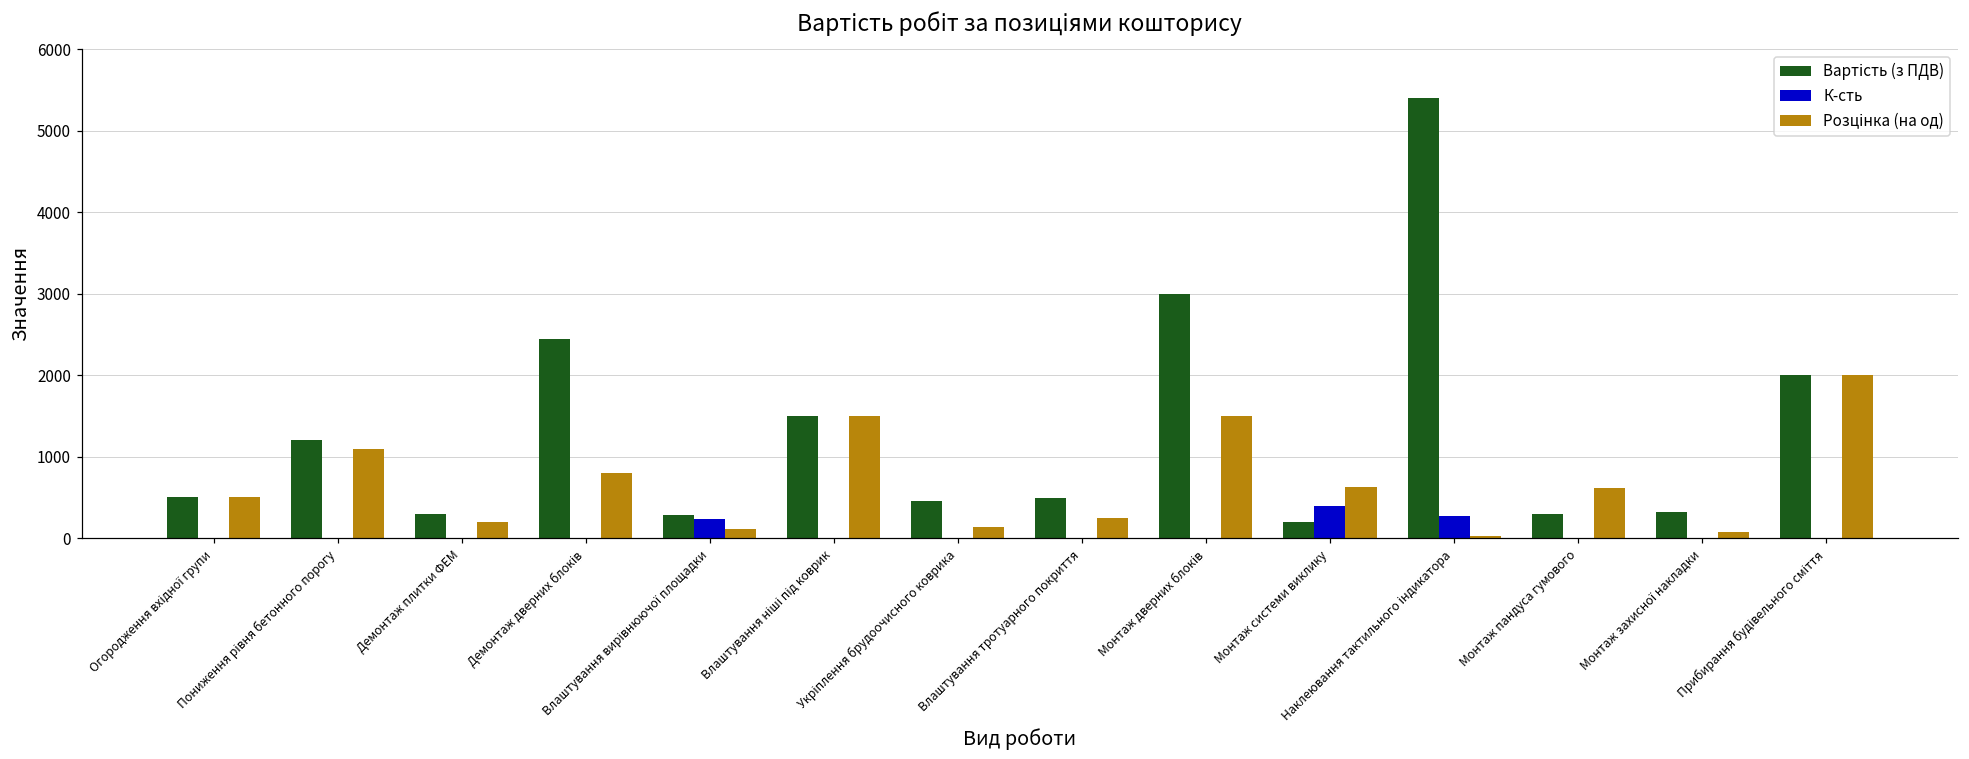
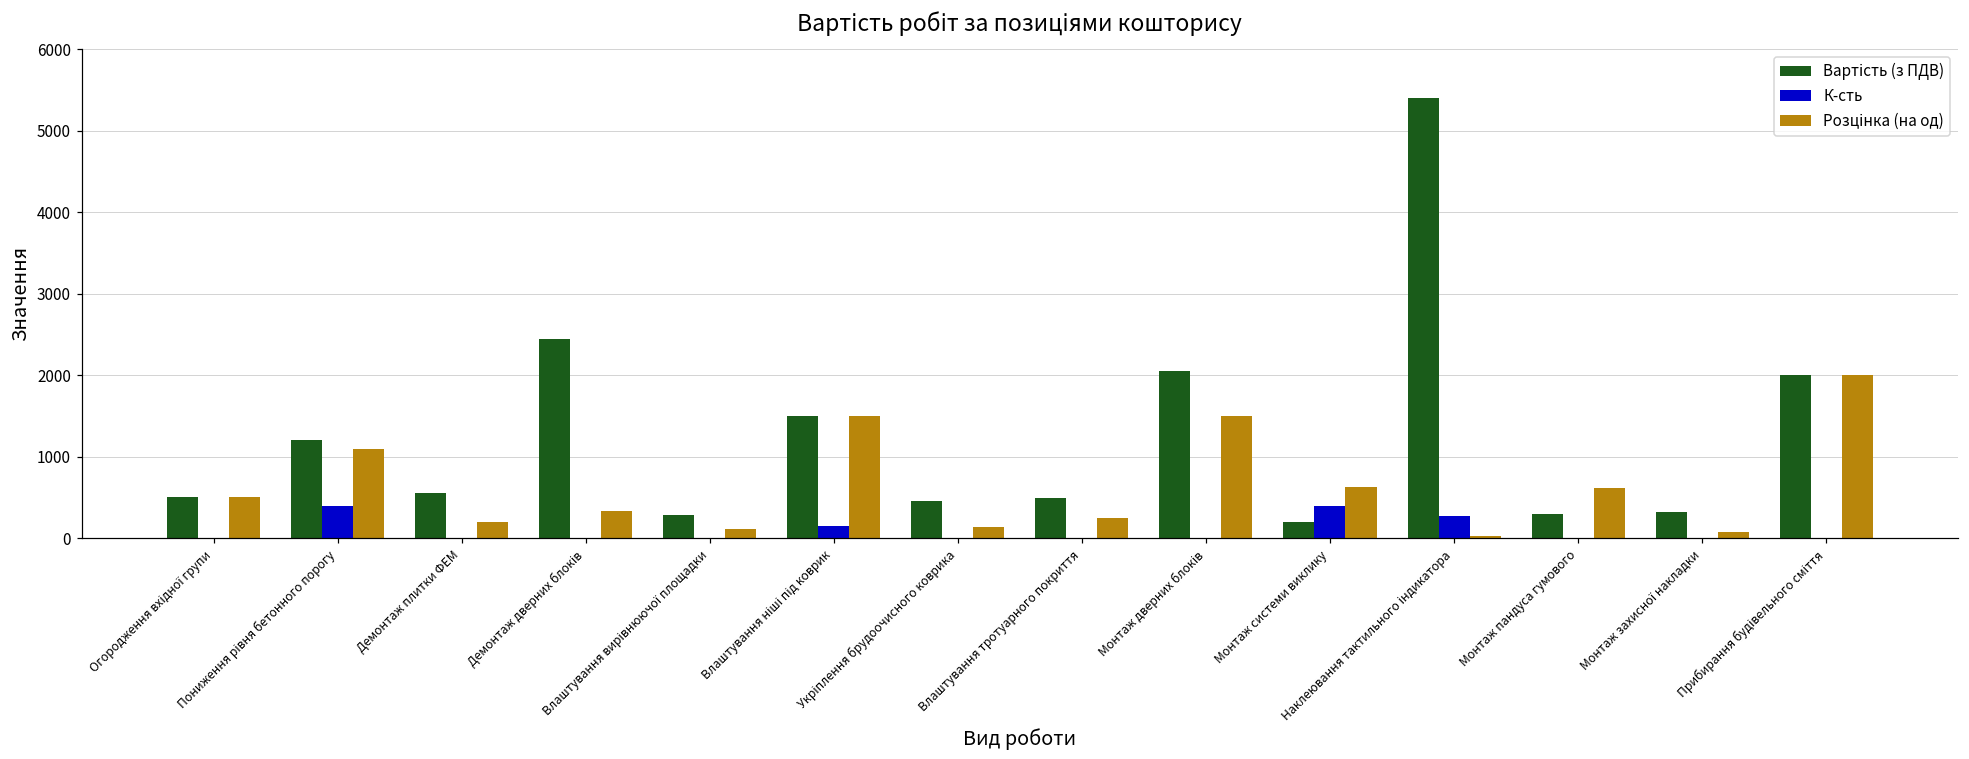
К-сть, Пониження рівня бетонного порогу: 0 -> 400
Вартість (з ПДВ), Демонтаж плитки ФЕМ: 300 -> 500
Розцінка (на од), Демонтаж дверних блоків: 800 -> 300
К-сть, Влаштування вирівнюючої площадки: 200 -> 0
К-сть, Влаштування ніші під коврик: 0 -> 200
Вартість (з ПДВ), Монтаж дверних блоків: 3000 -> 2000
